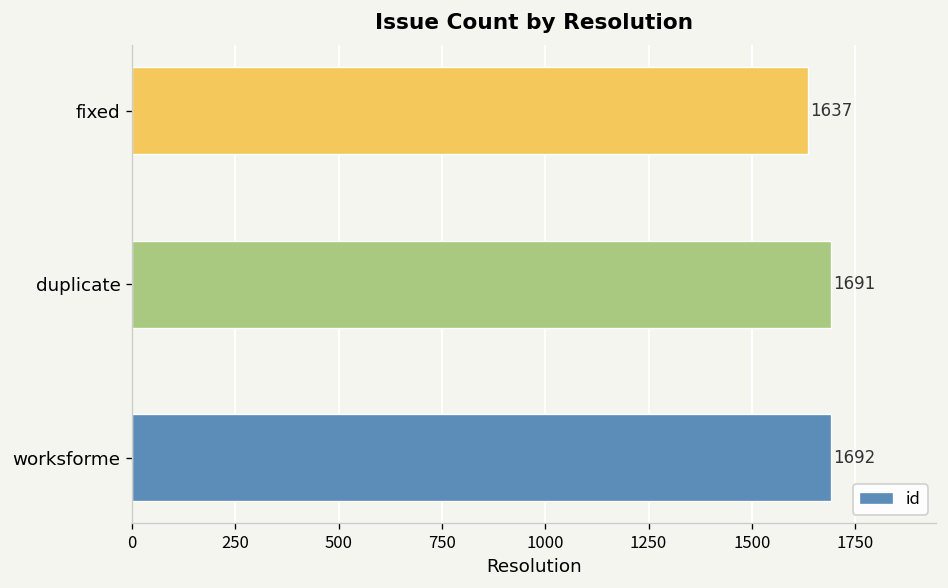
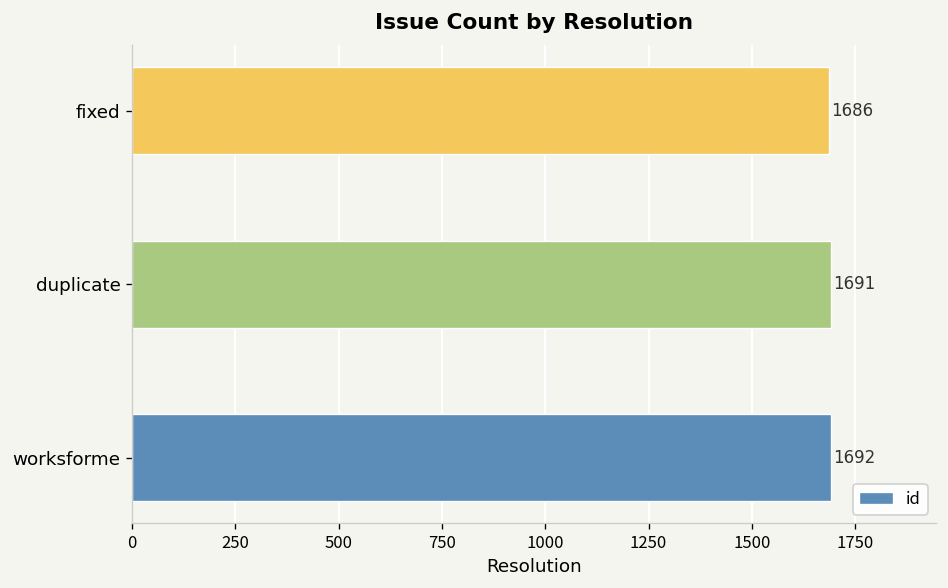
fixed: 1637 -> 1686
